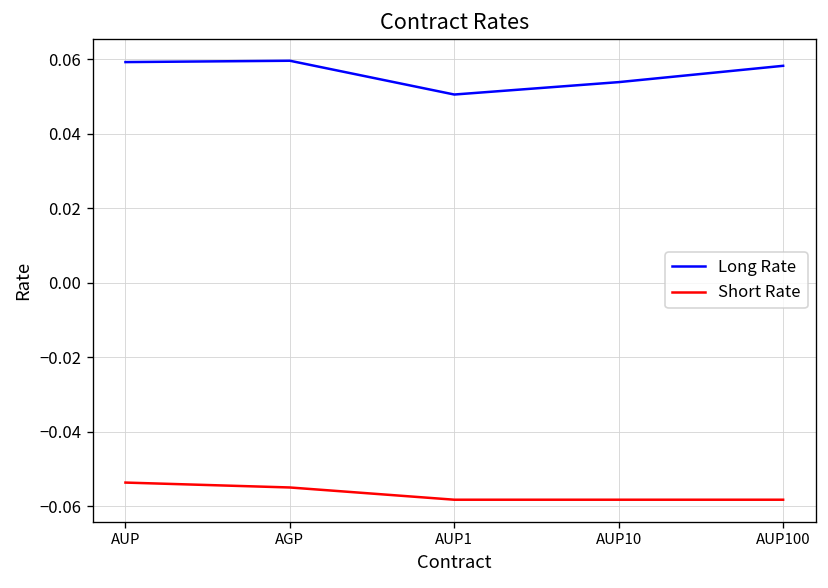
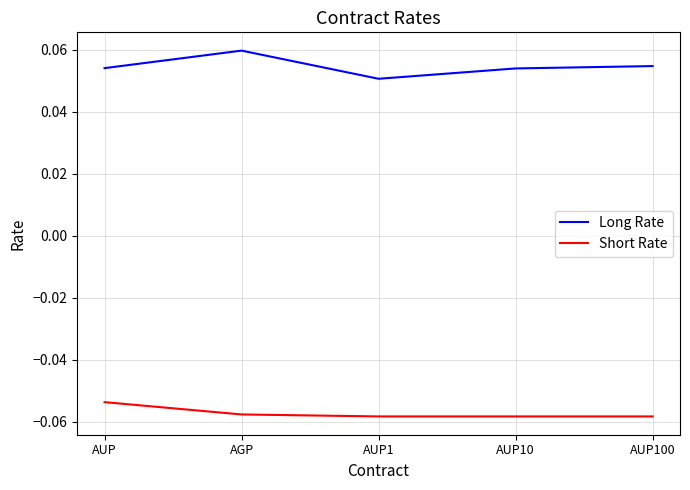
Long Rate, AUP: 0.059 -> 0.054
Short Rate, AGP: -0.055 -> -0.058
Long Rate, AUP100: 0.058 -> 0.055
